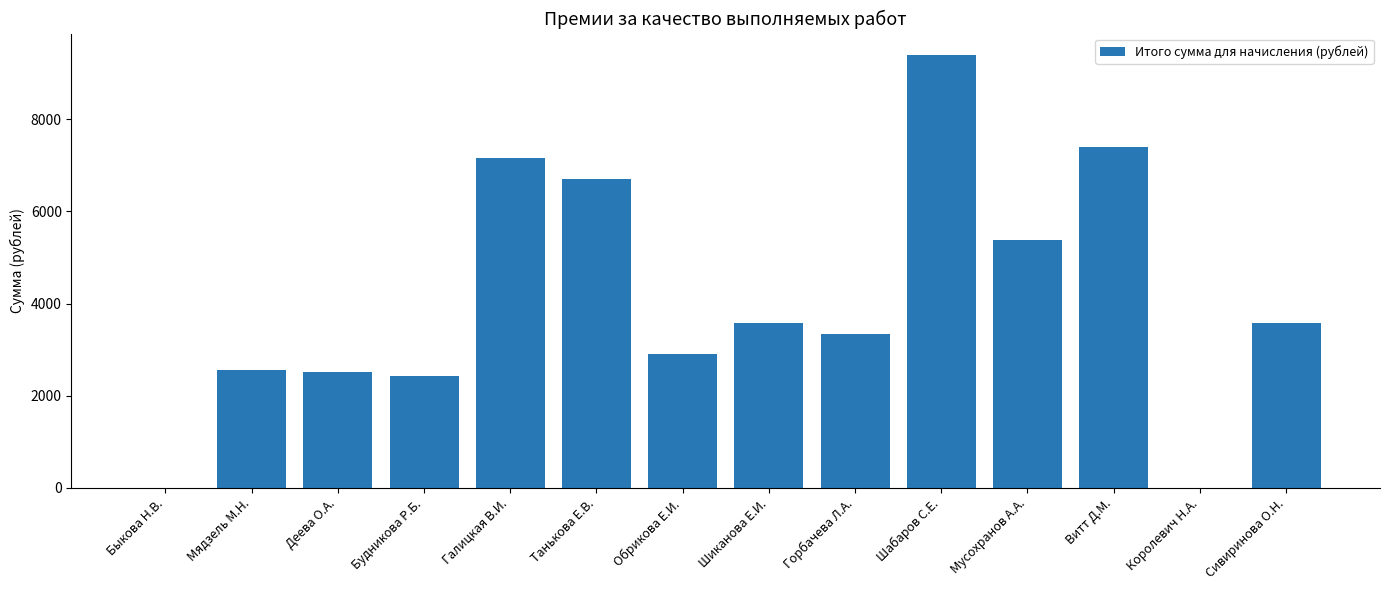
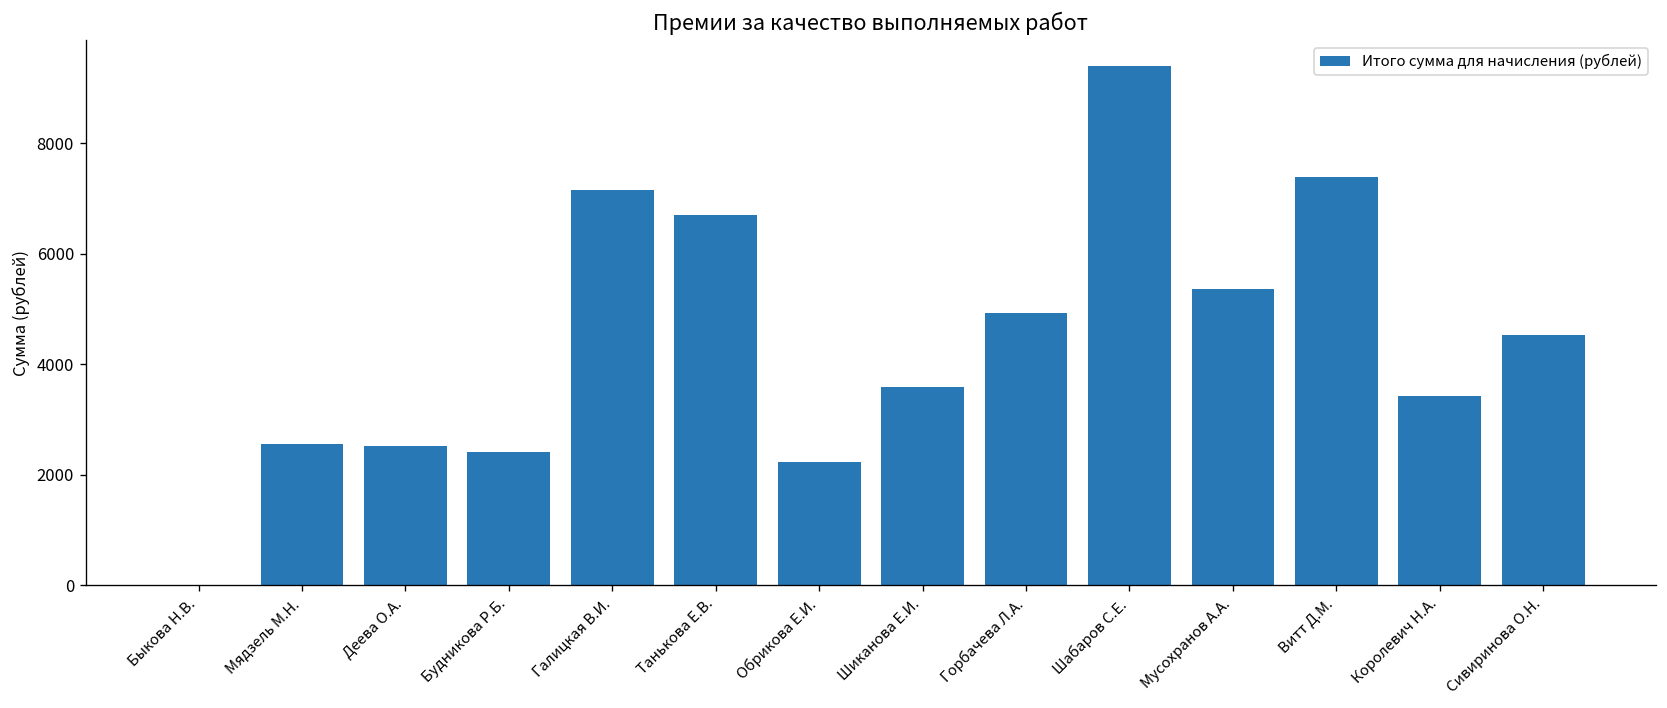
Обрикова Е.И.: 2900 -> 2200
Горбачева Л.А.: 3300 -> 4900
Королевич Н.А.: 0 -> 3400
Сивиринова О.Н.: 3600 -> 4500
